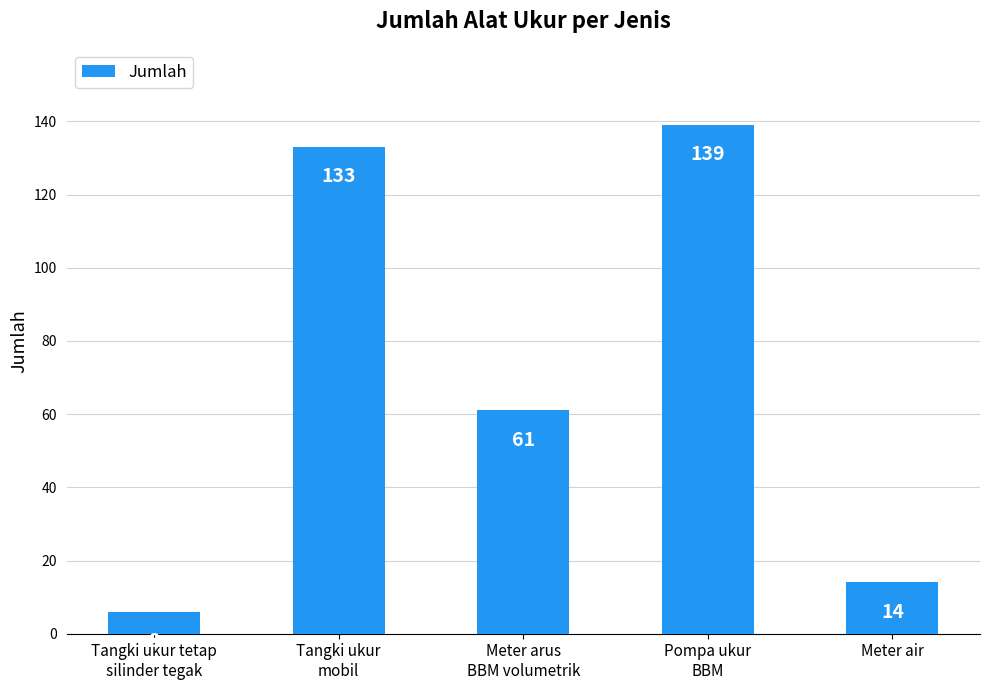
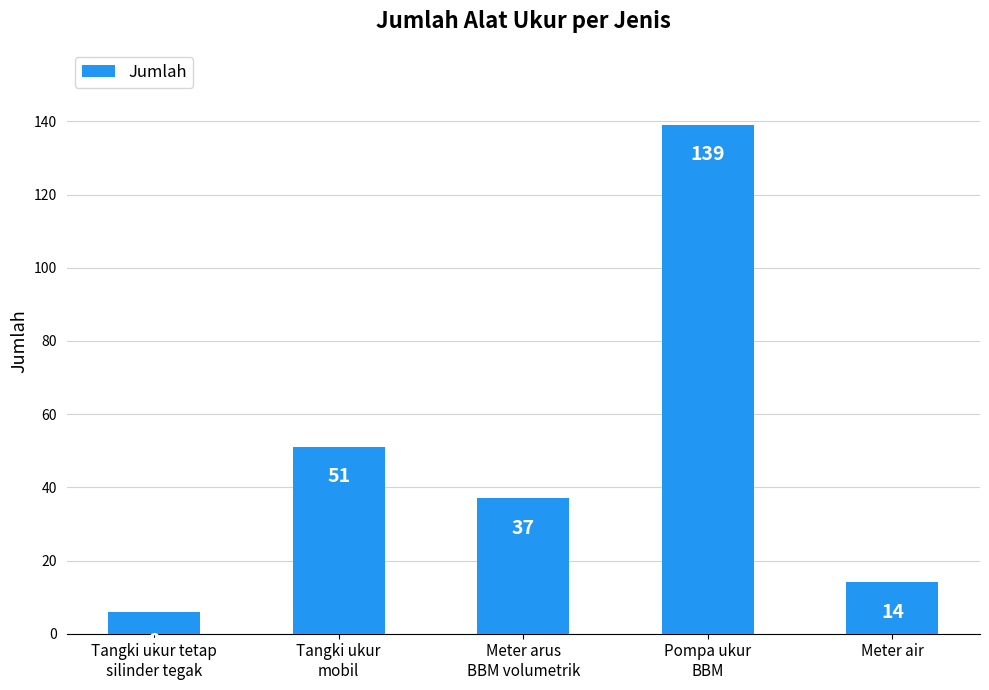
Tangki ukur mobil: 133 -> 51
Meter arus BBM volumetrik: 61 -> 37
